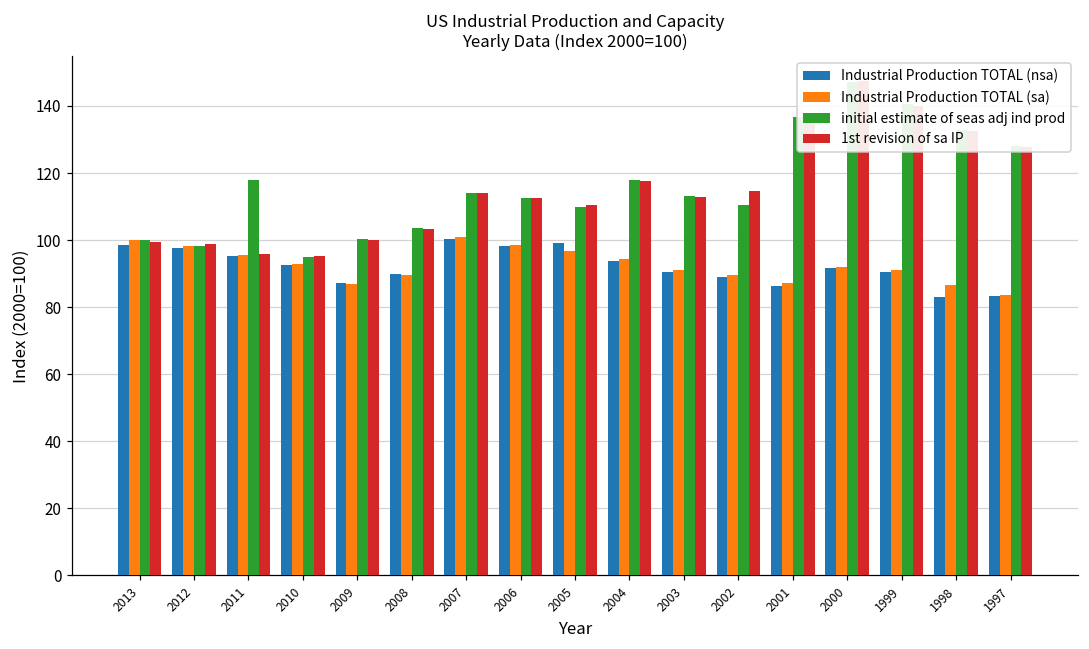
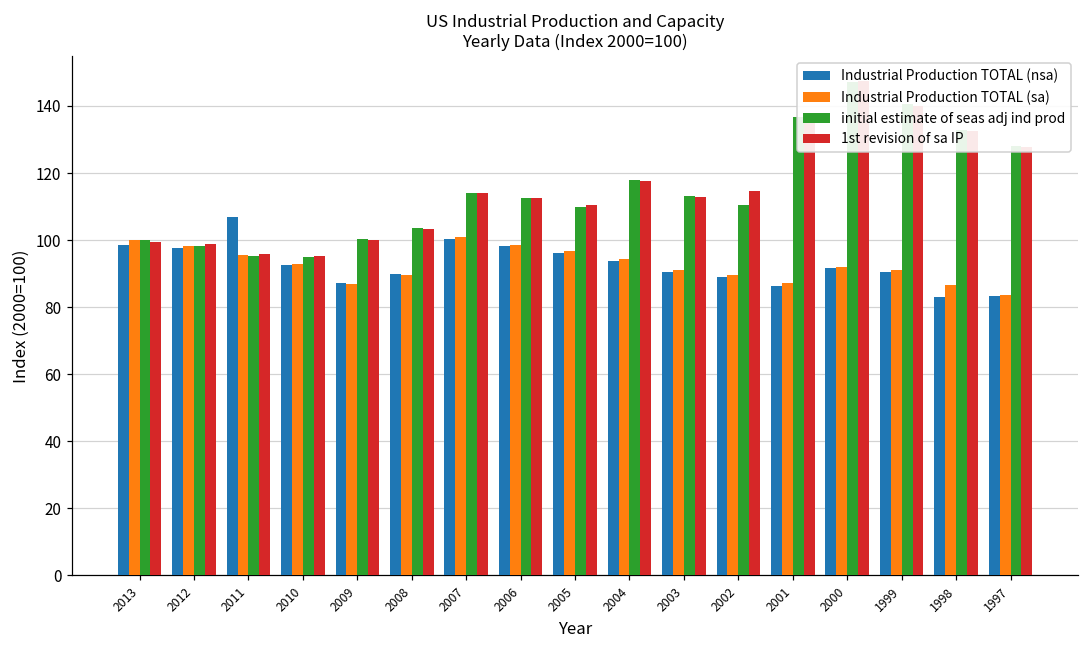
Industrial Production TOTAL (nsa), 2011: 95 -> 107
initial estimate of seas adj ind prod, 2011: 118 -> 95
Industrial Production TOTAL (nsa), 2005: 99 -> 96
